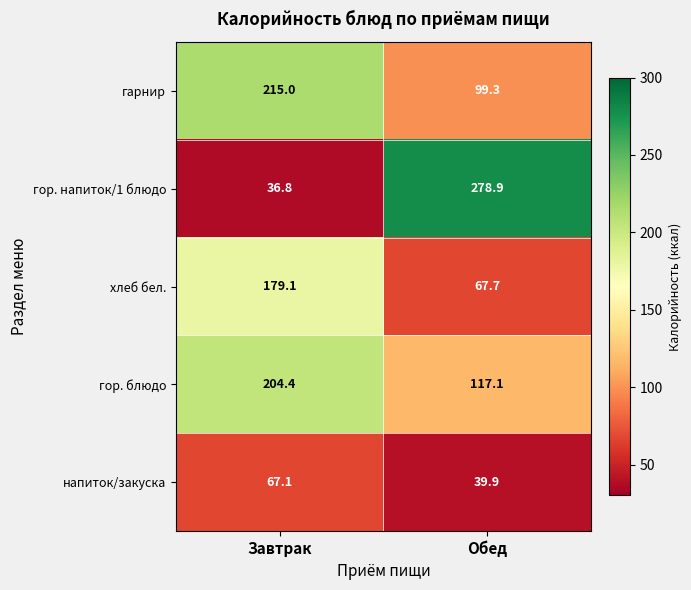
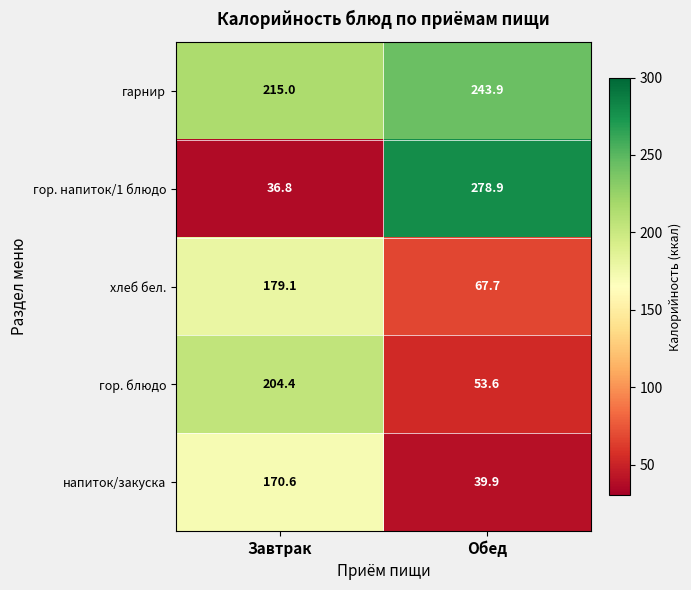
гарнир, Обед: 99.3 -> 243.9
гор. блюдо, Обед: 117.1 -> 53.6
напиток/закуска, Завтрак: 67.1 -> 170.6
